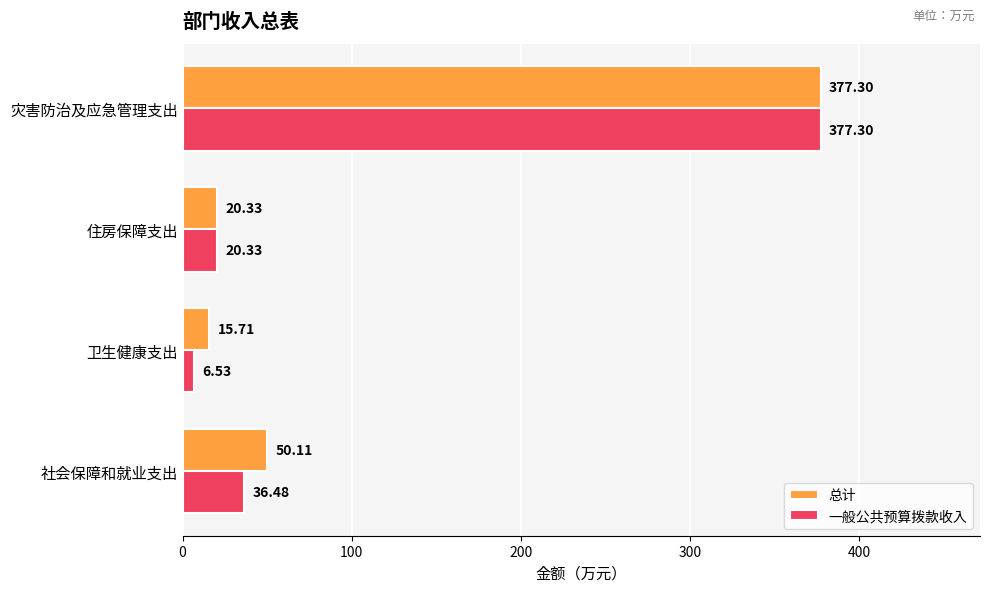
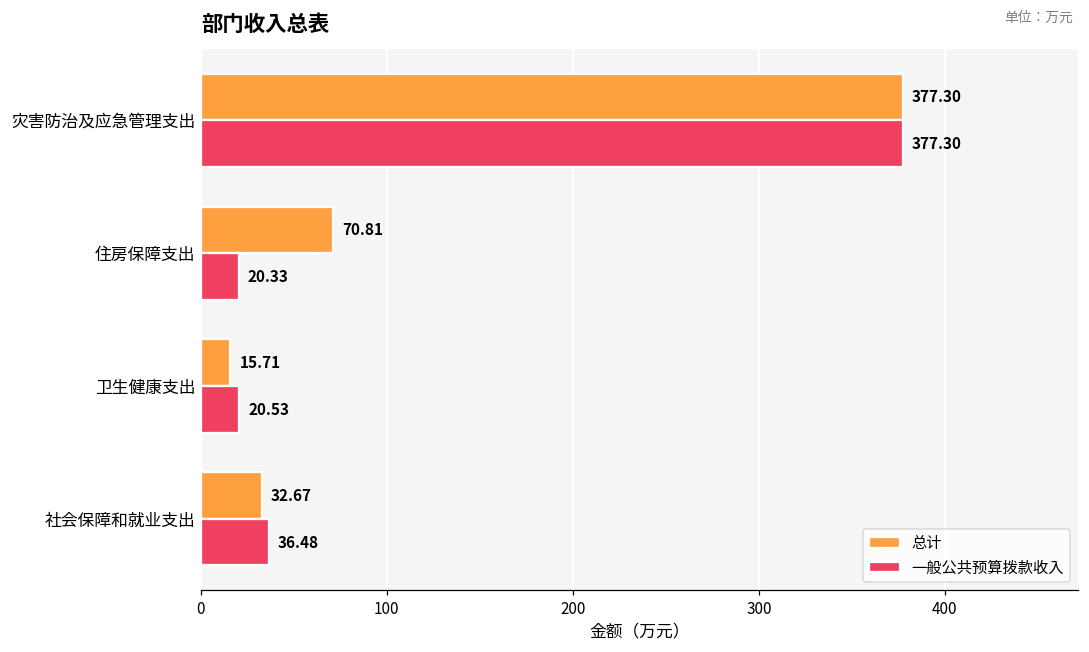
总计, 住房保障支出: 20.33 -> 70.81
一般公共预算拨款收入, 卫生健康支出: 6.53 -> 20.53
总计, 社会保障和就业支出: 50.11 -> 32.67
